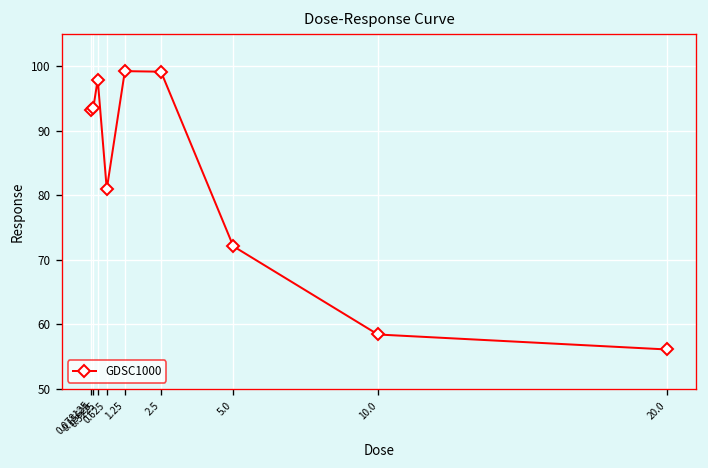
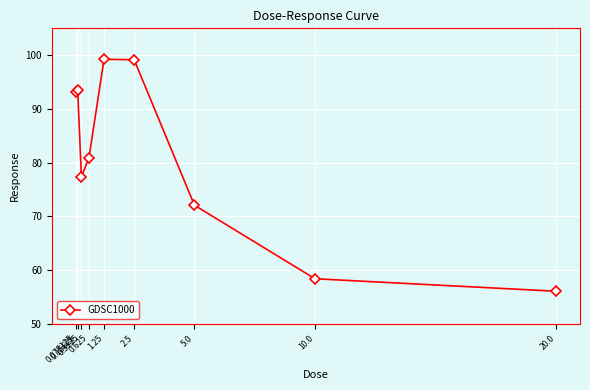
0.3125: 98 -> 77
